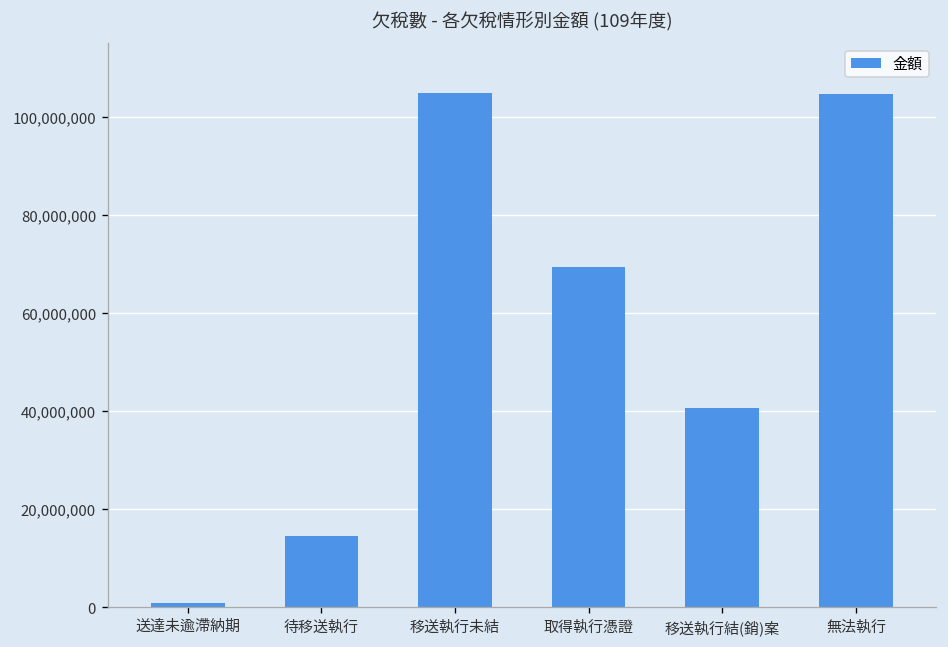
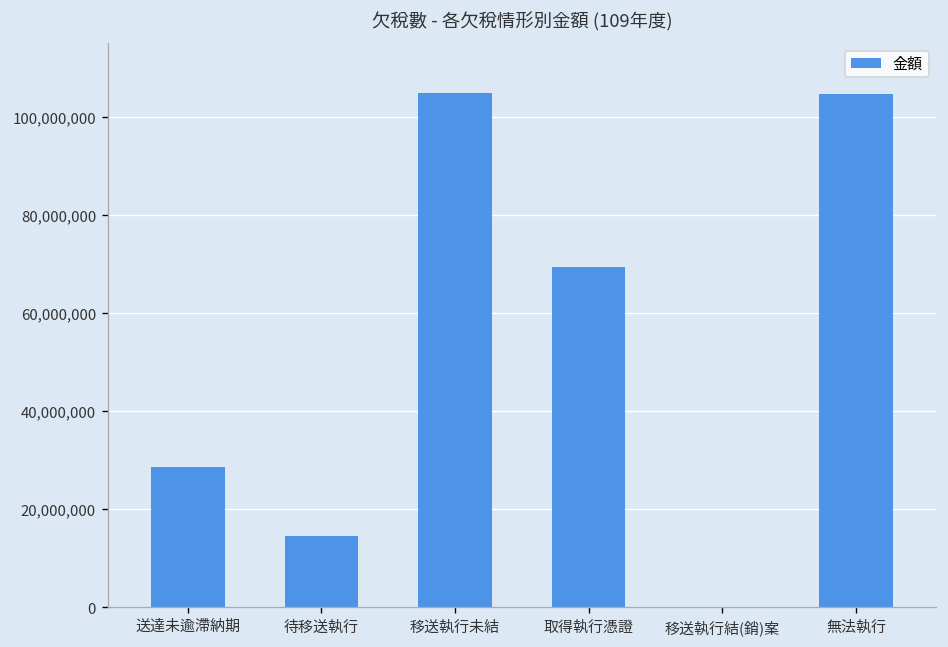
送達未逾滯納期: 1,000,000 -> 29,000,000
移送執行結(銷)案: 41,000,000 -> 0
